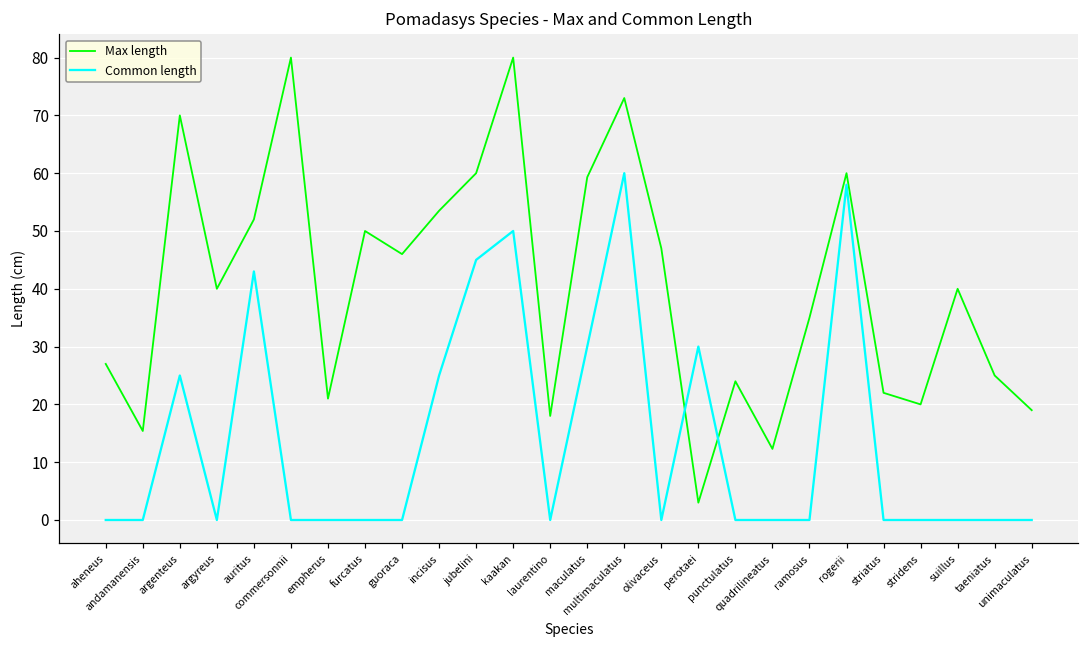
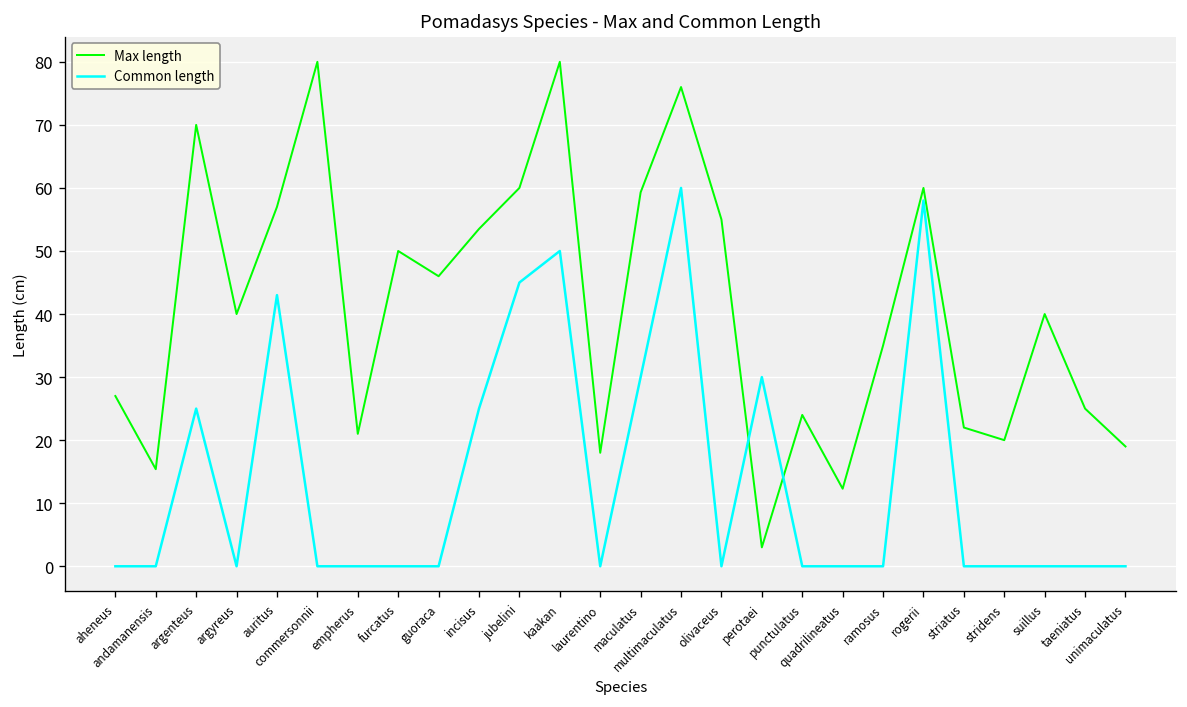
Max length, auritus: 52 -> 57
Max length, multimaculatus: 73 -> 76
Max length, olivaceus: 47 -> 55
